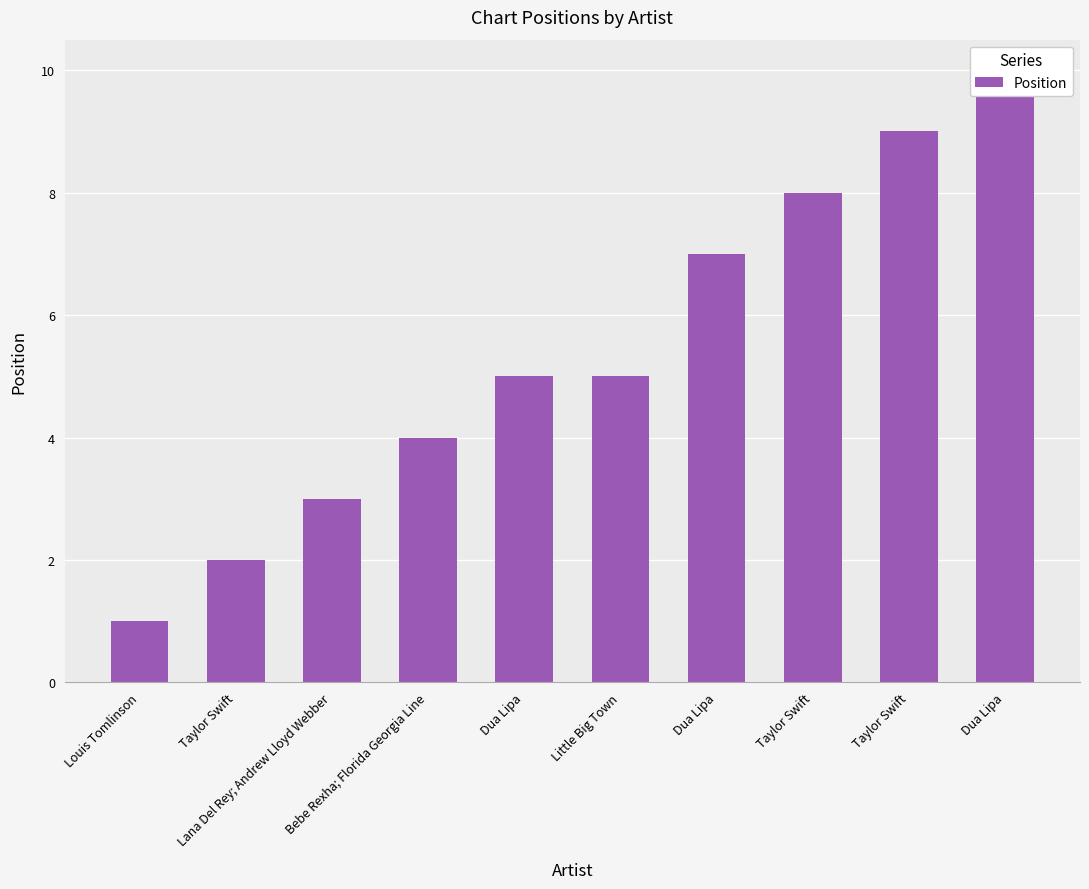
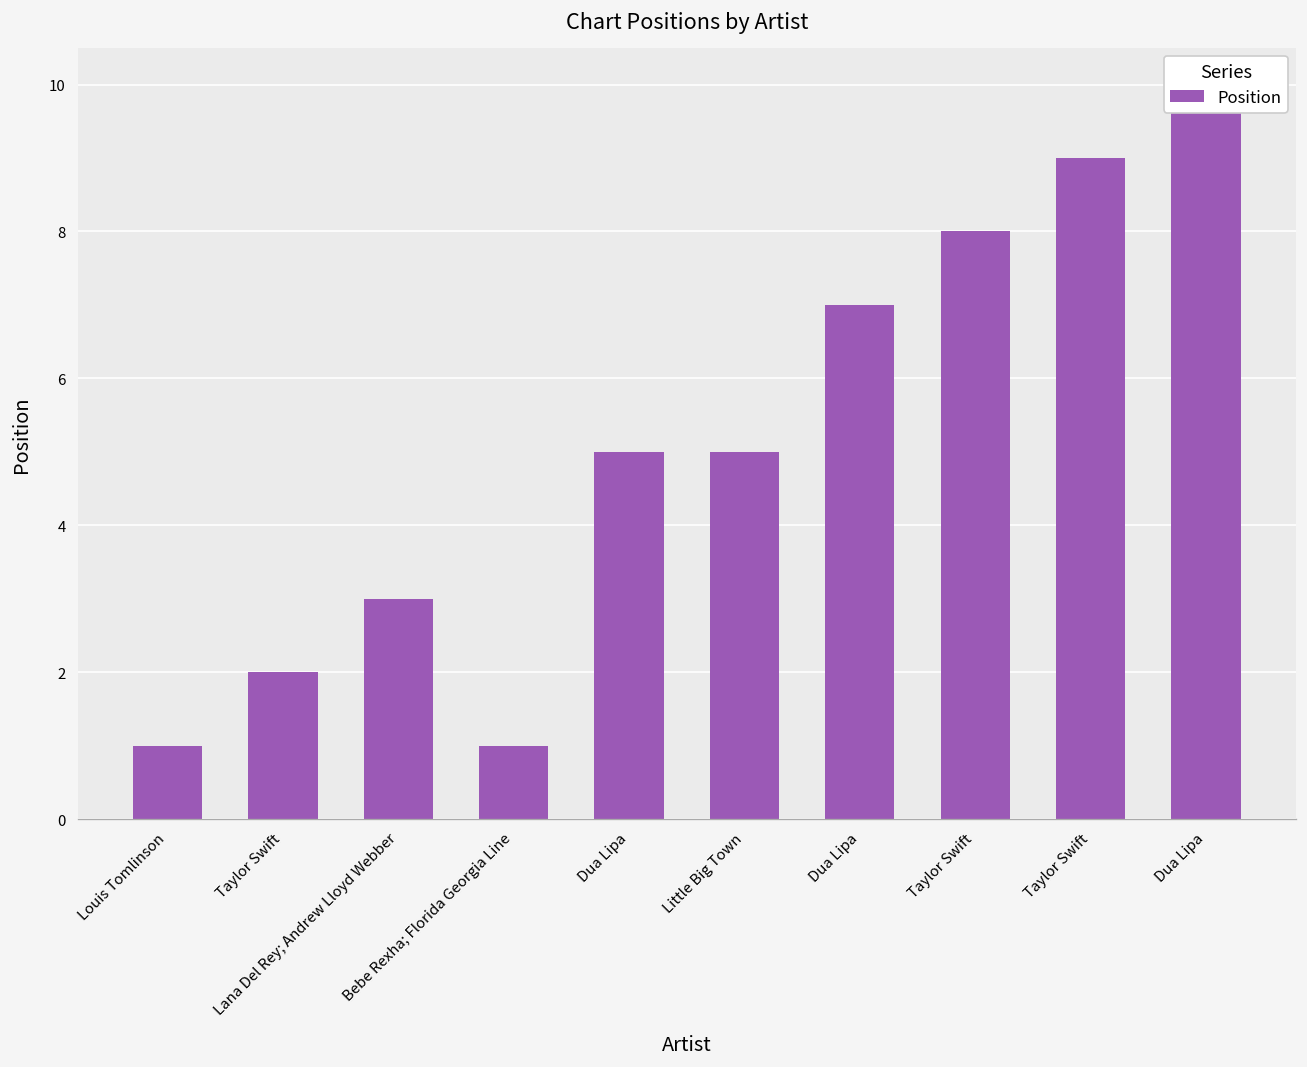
Bebe Rexha; Florida Georgia Line: 4 -> 1
